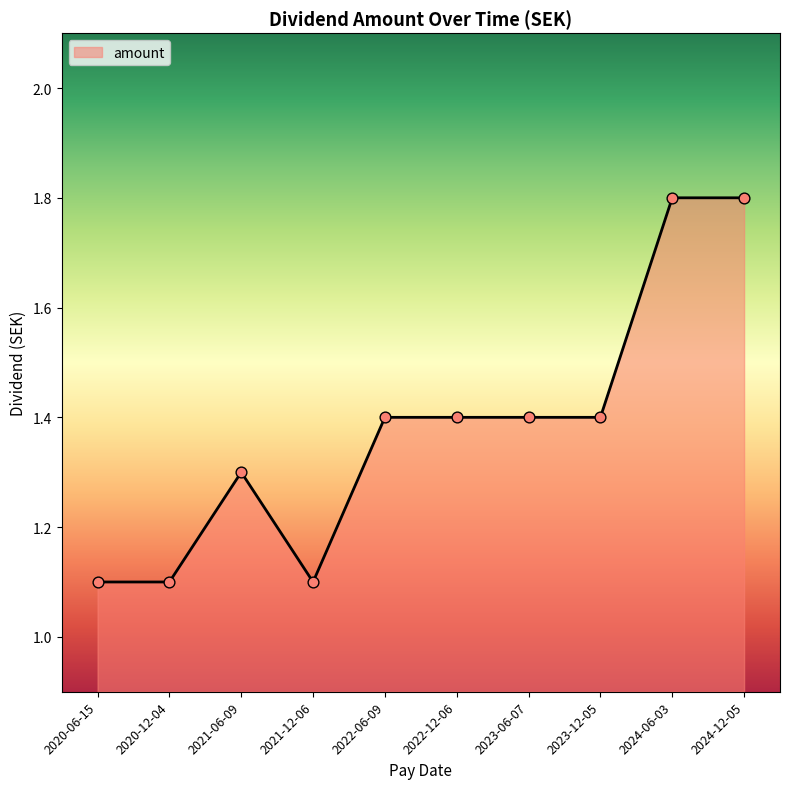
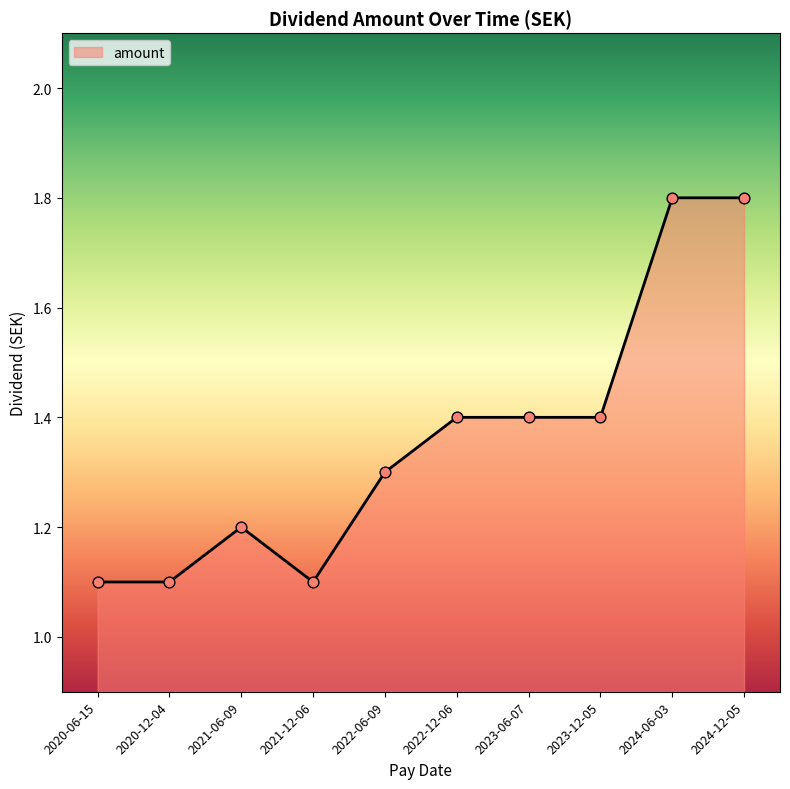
2021-06-09: 1.3 -> 1.2
2022-06-09: 1.4 -> 1.3
